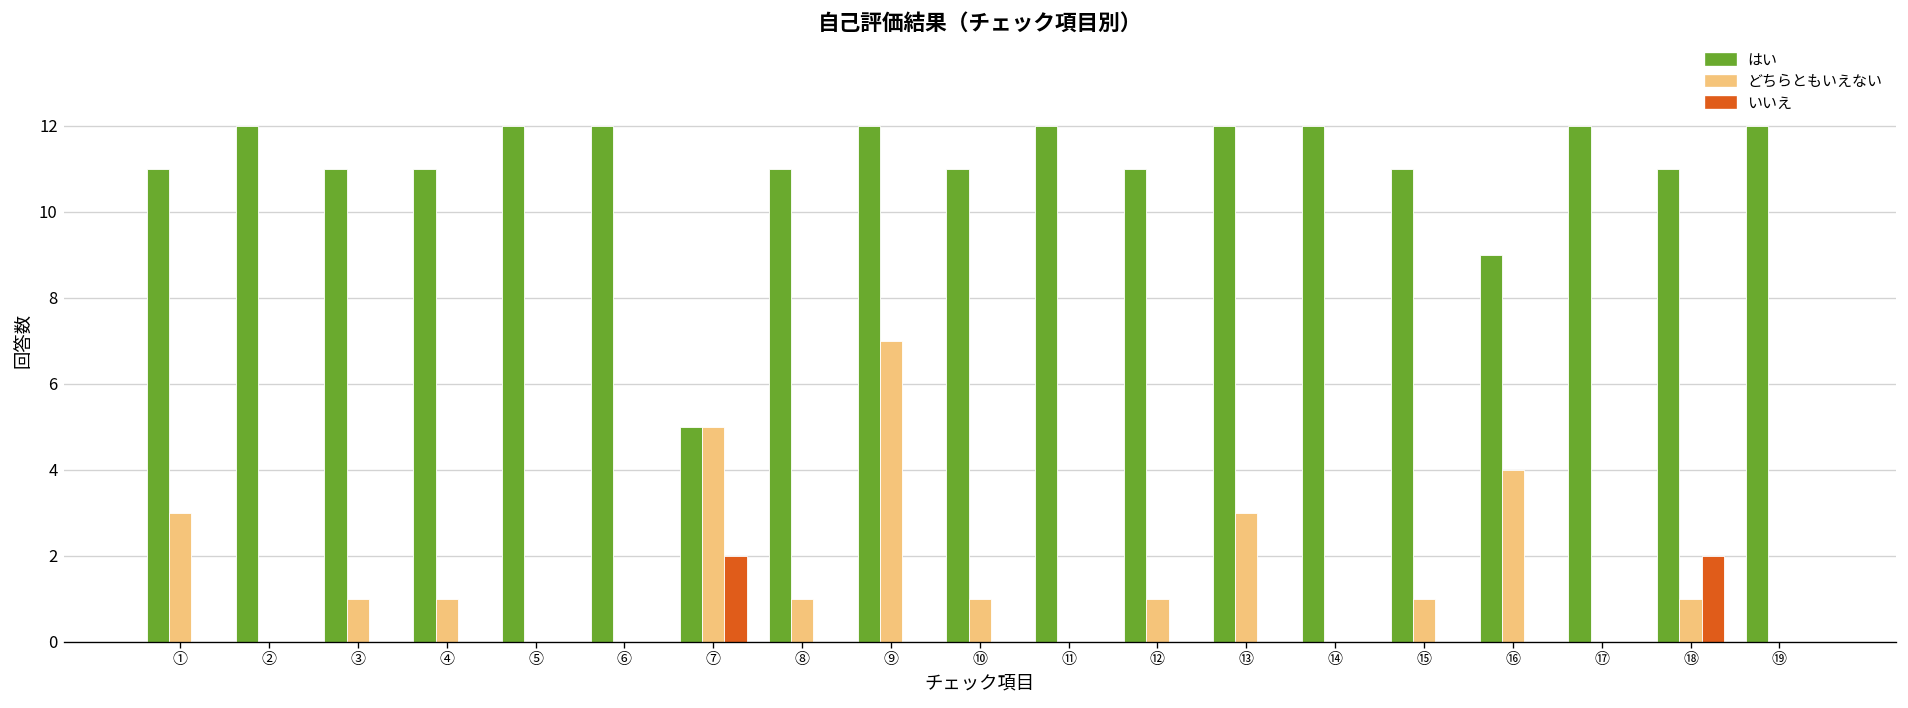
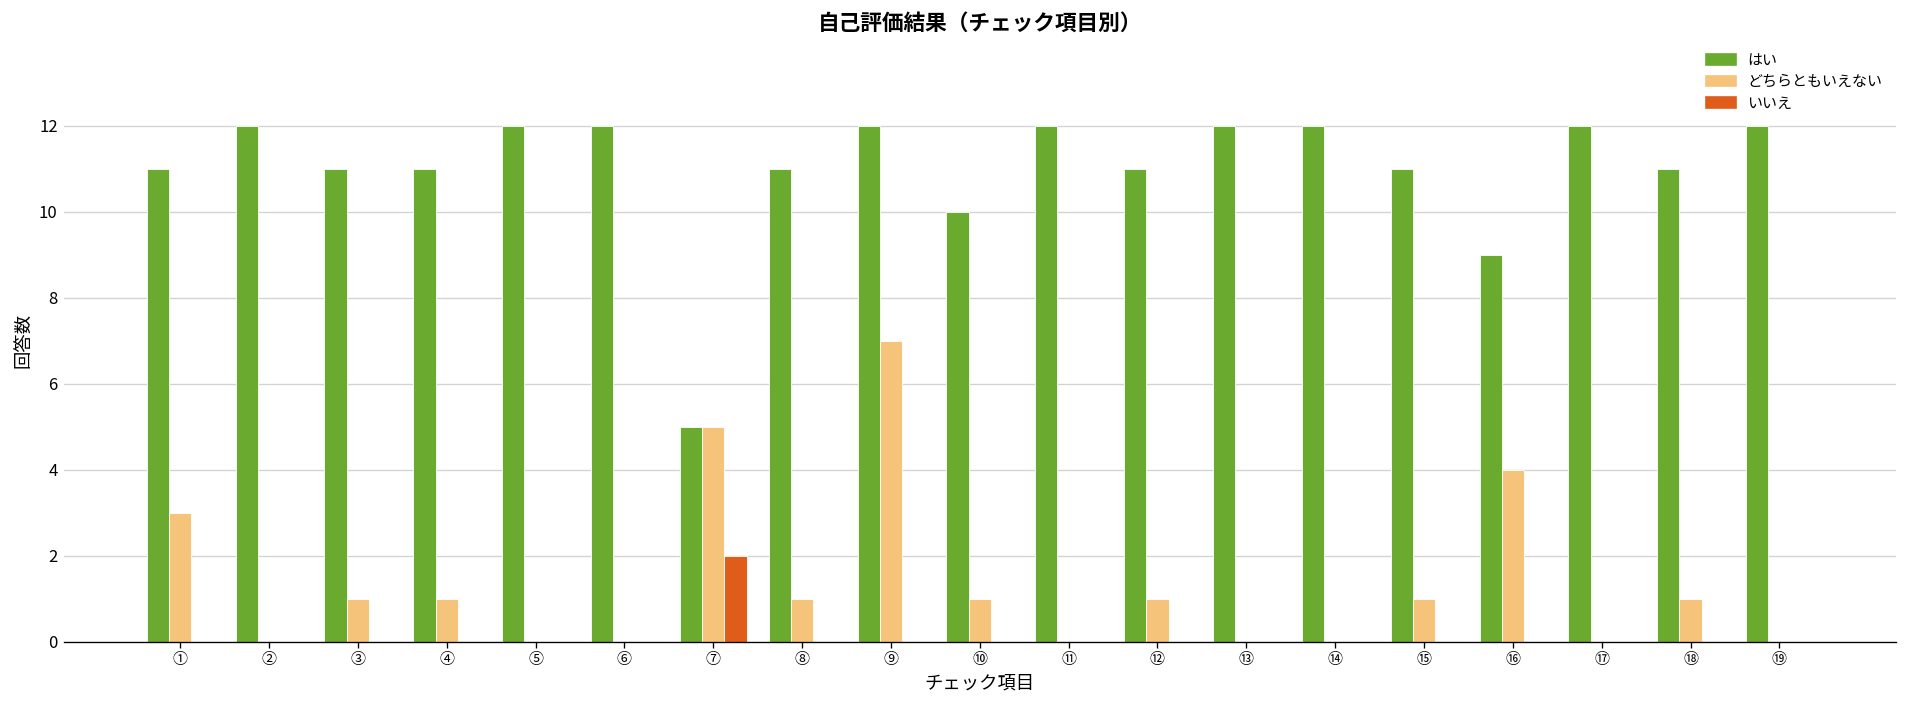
はい, ⑩: 11 -> 10
どちらともいえない, ⑬: 3 -> 0
いいえ, ⑱: 2 -> 0
